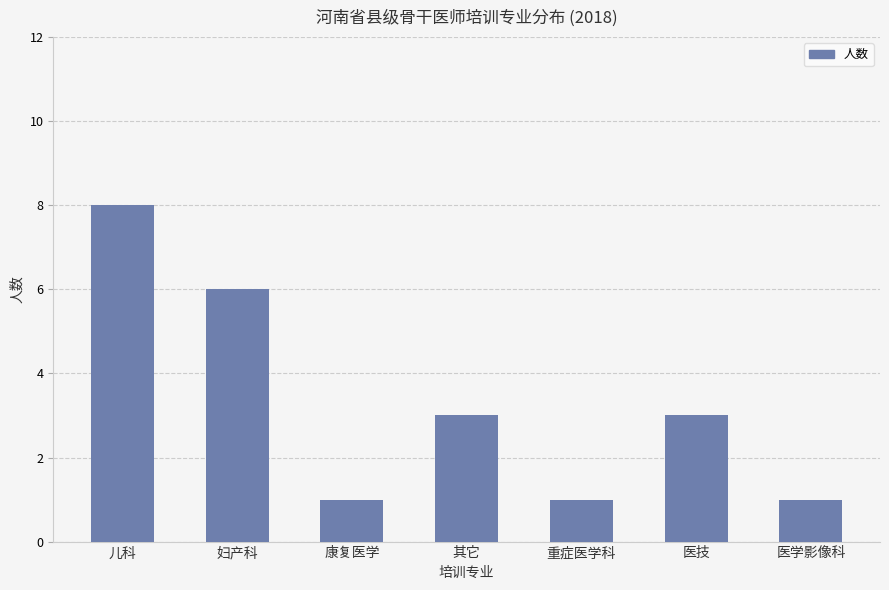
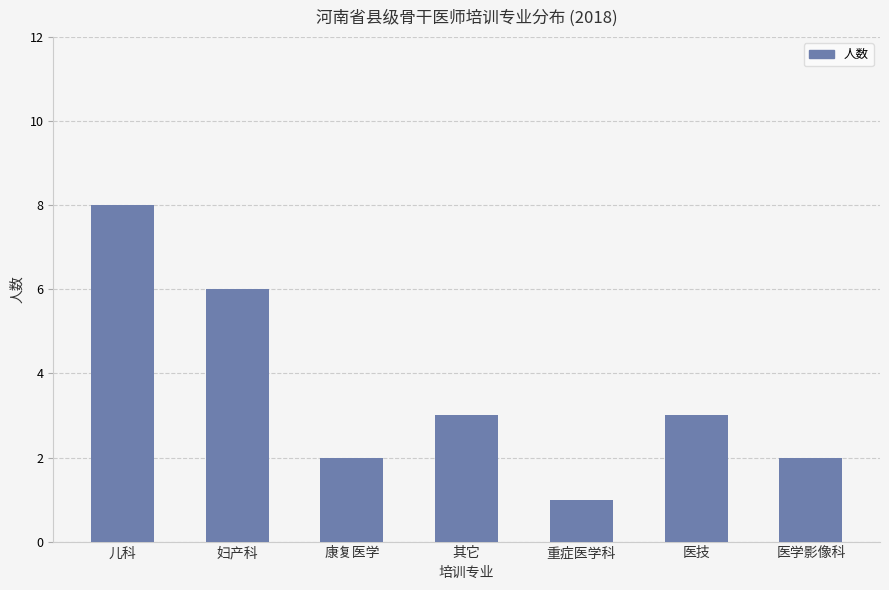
康复医学: 1 -> 2
医学影像科: 1 -> 2
